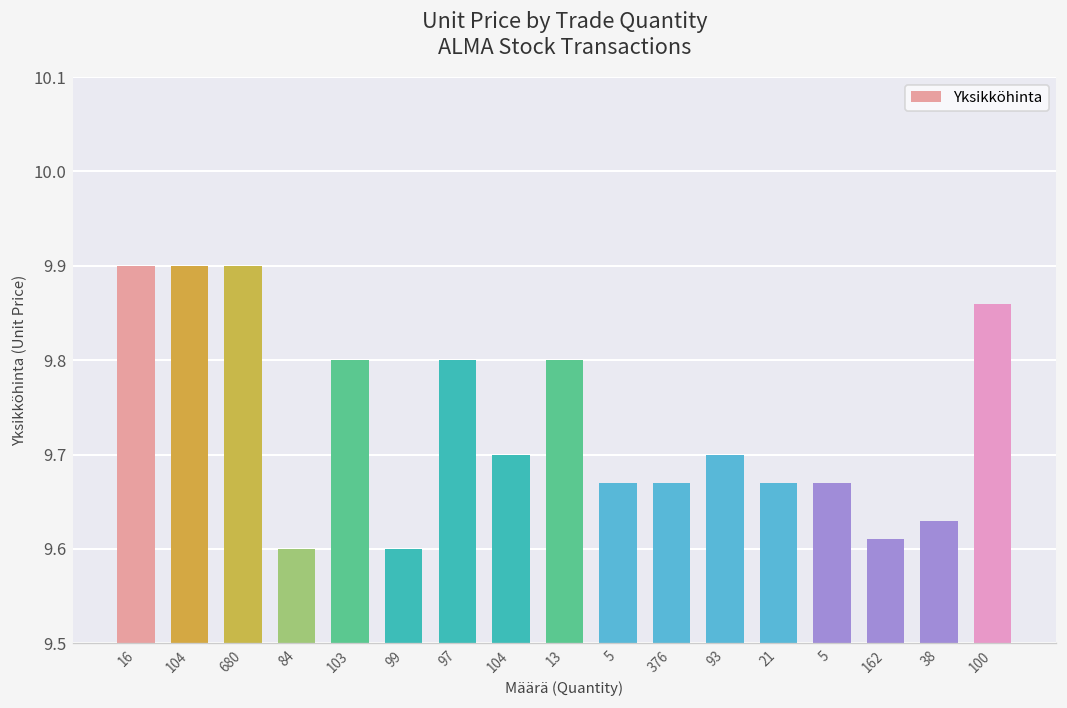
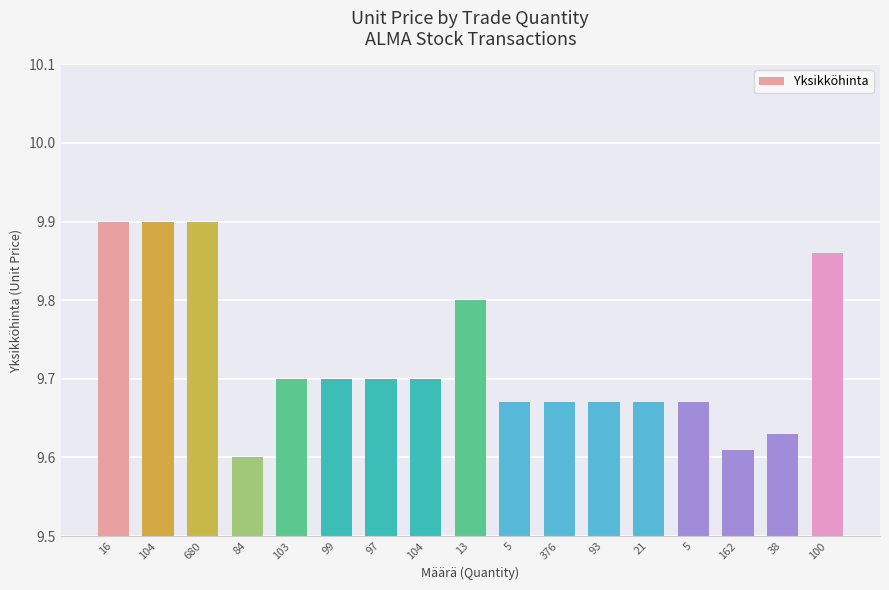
103: 9.8 -> 9.7
99: 9.6 -> 9.7
97: 9.8 -> 9.7
93: 9.70 -> 9.67
